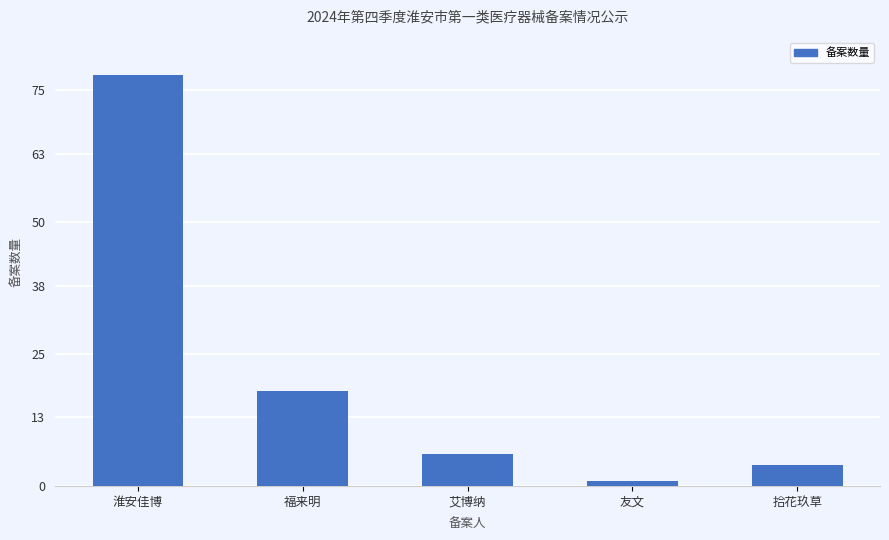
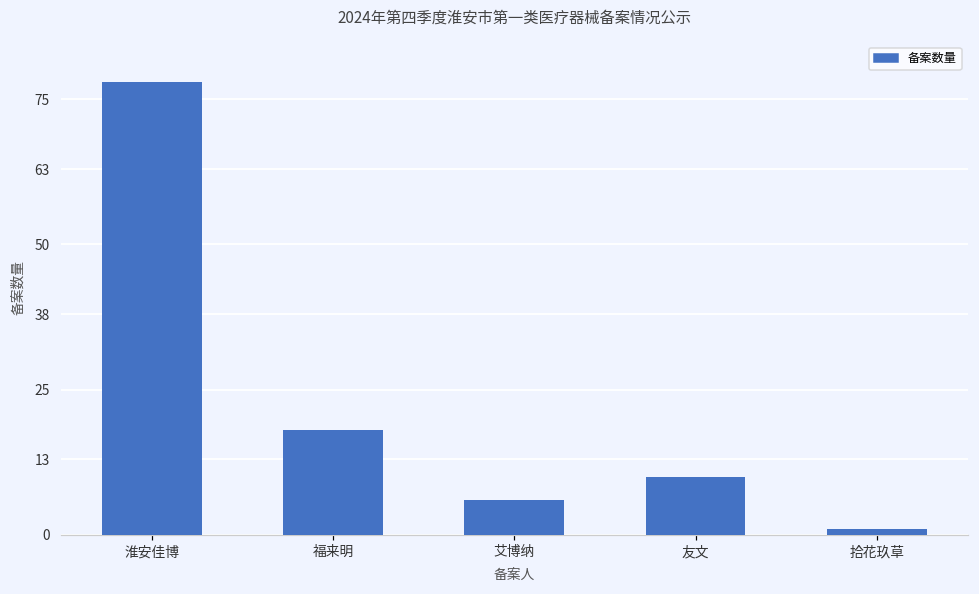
友文: 1 -> 10
拾花玖草: 4 -> 1
